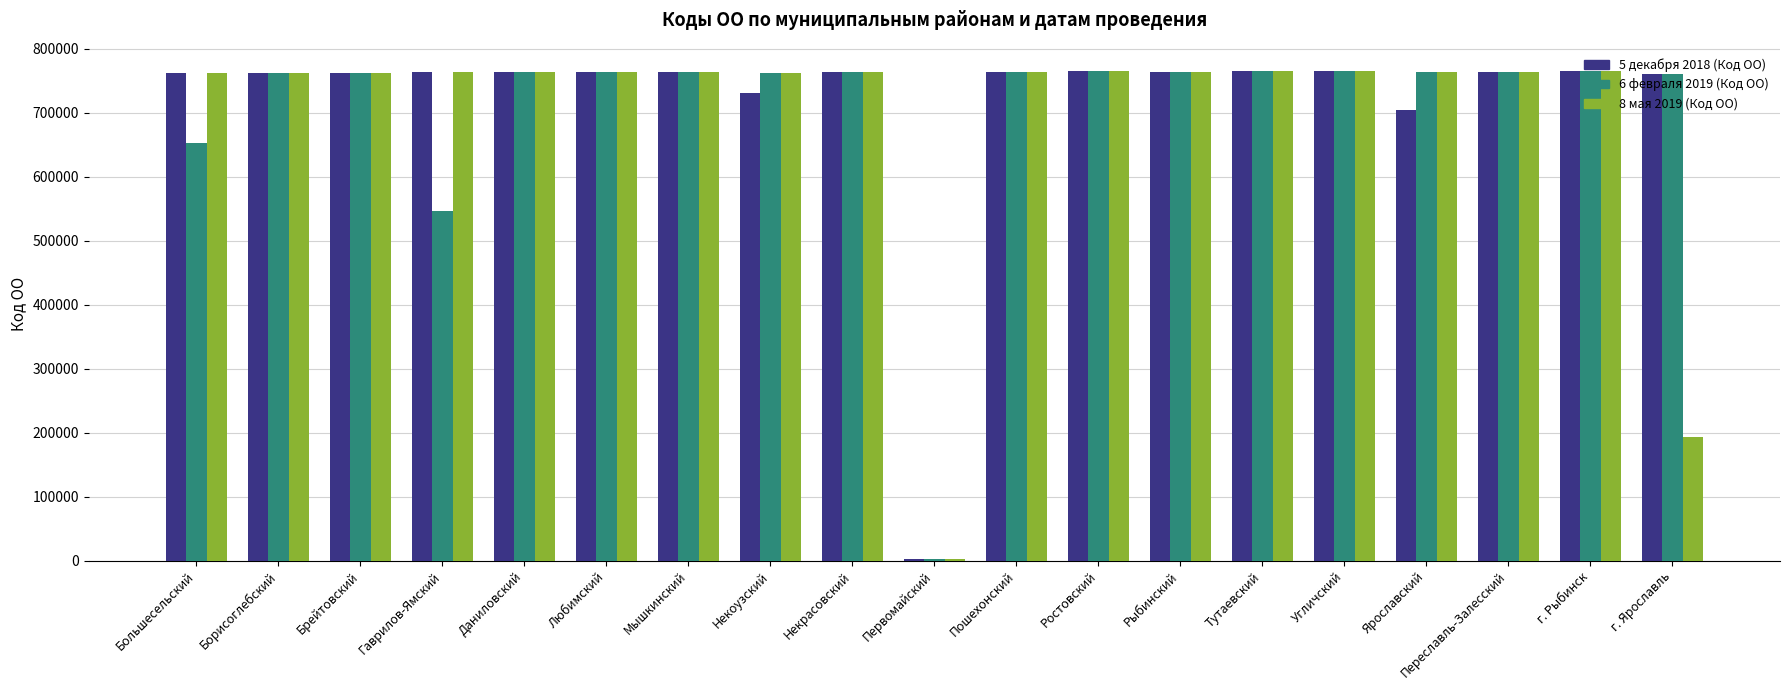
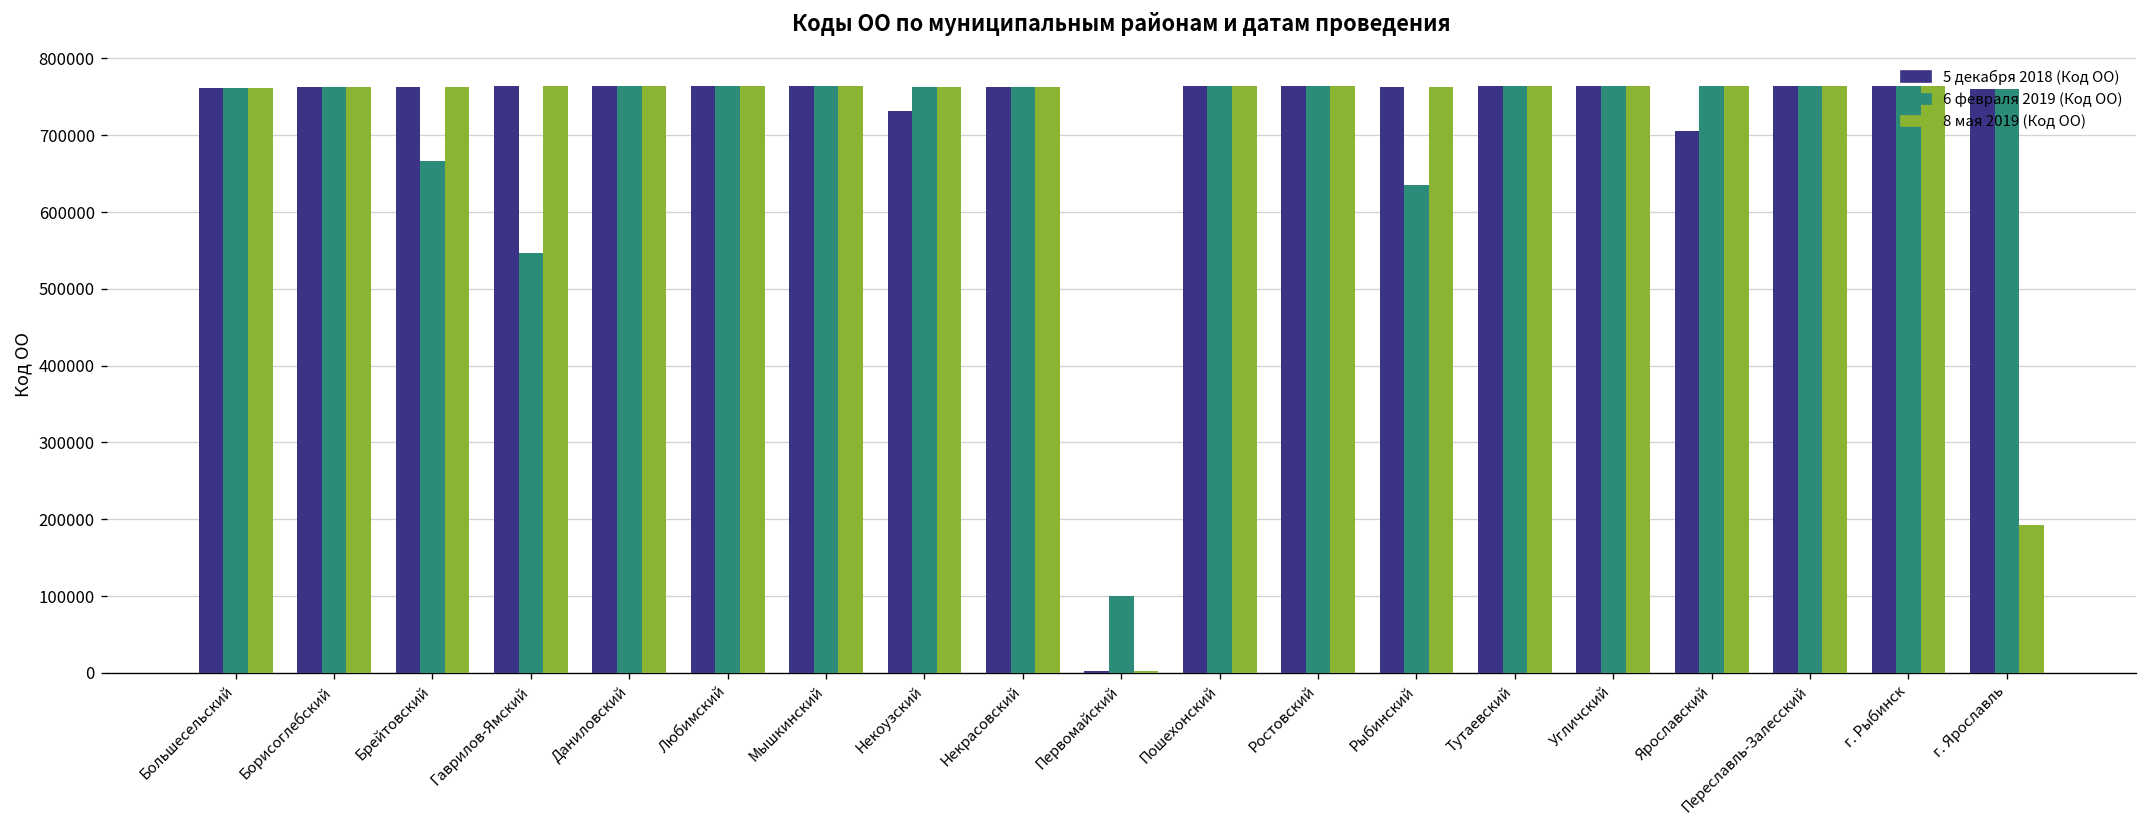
6 февраля 2019 (Код ОО), Большесельский: 650000 -> 760000
6 февраля 2019 (Код ОО), Брейтовский: 760000 -> 670000
6 февраля 2019 (Код ОО), Первомайский: 0 -> 100000
6 февраля 2019 (Код ОО), Рыбинский: 760000 -> 640000
